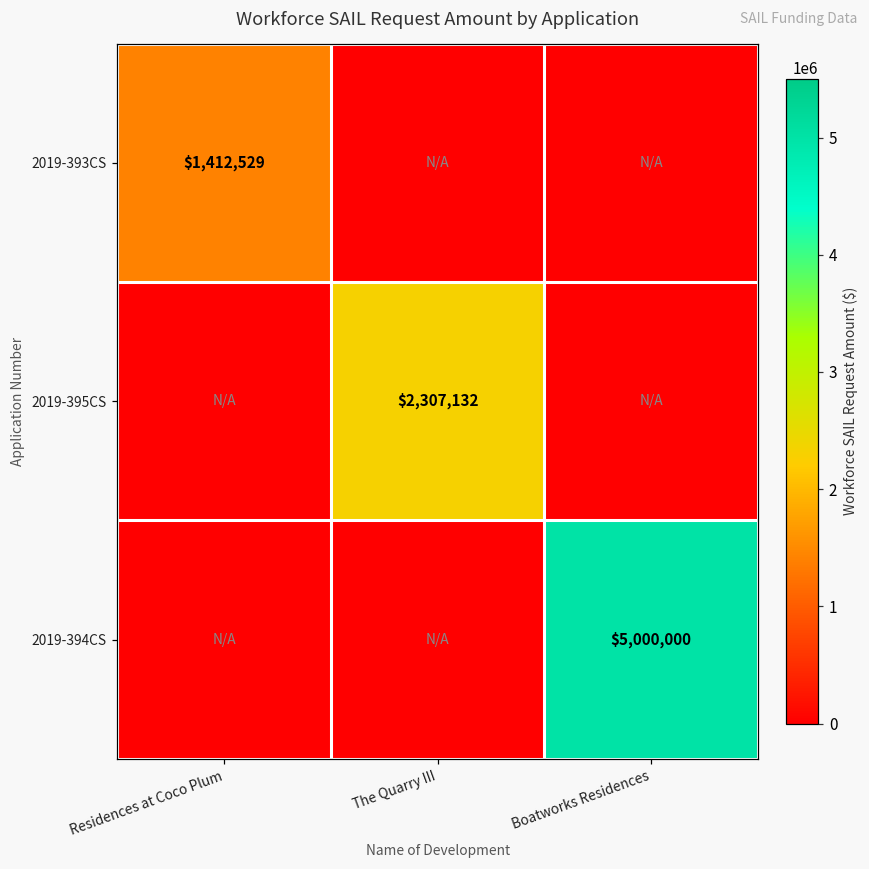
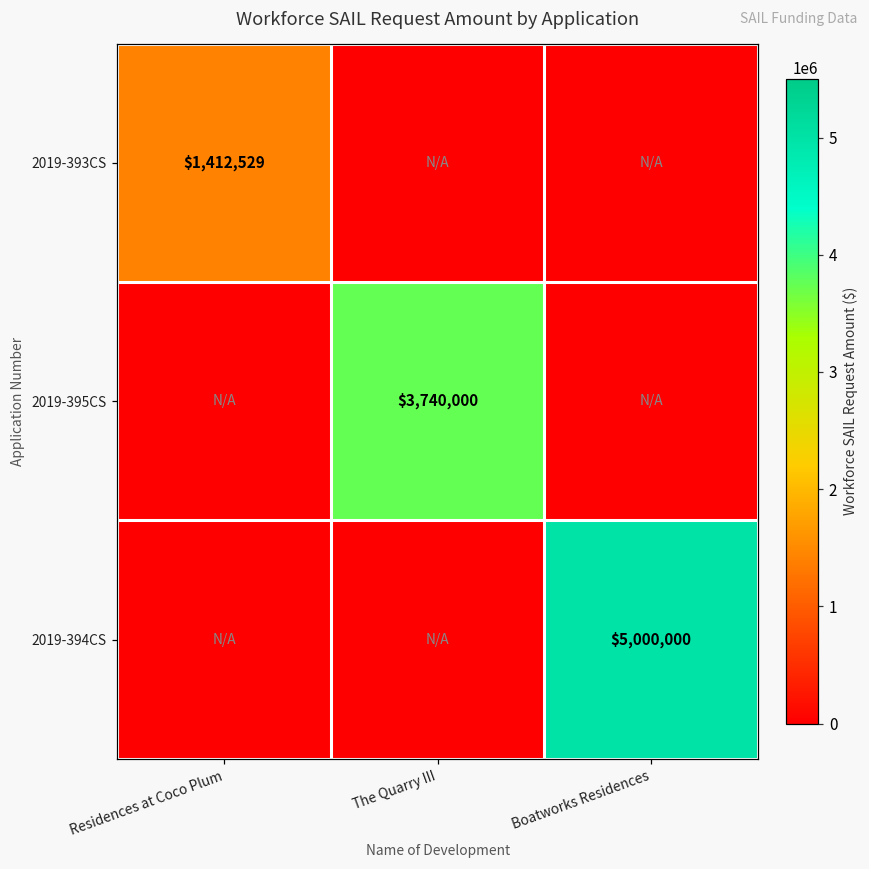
2019-395CS, The Quarry III: $2,307,132 -> $3,740,000
